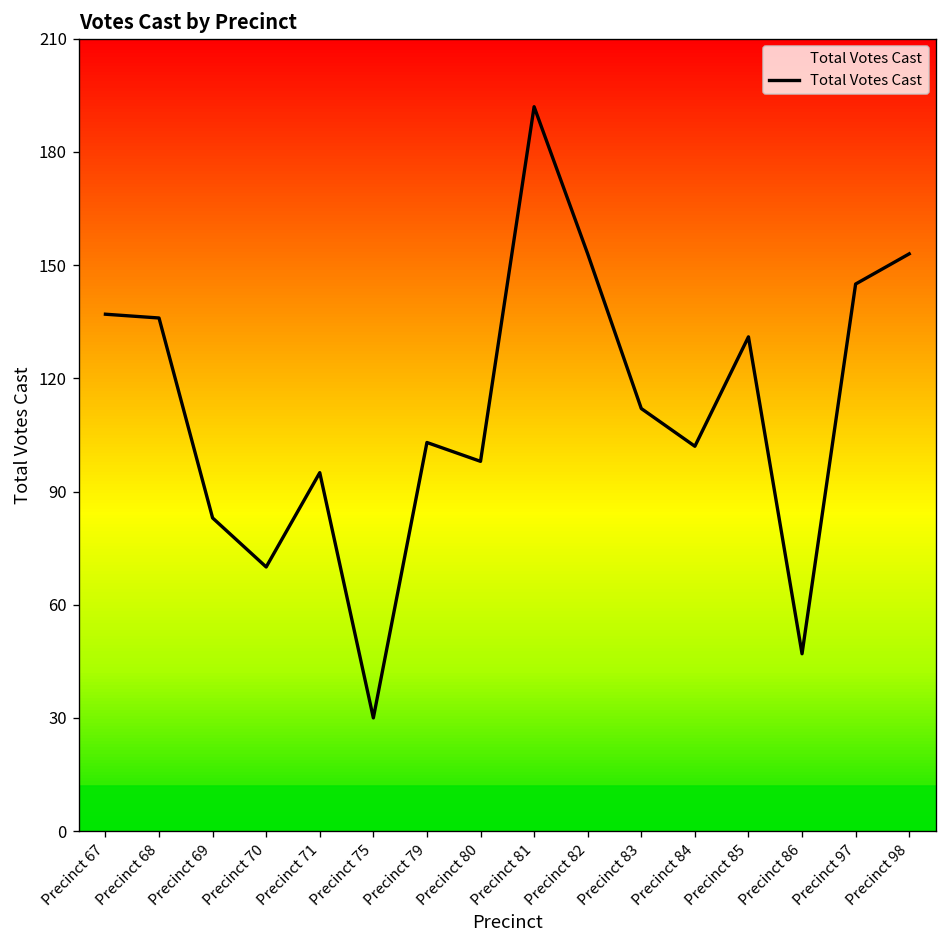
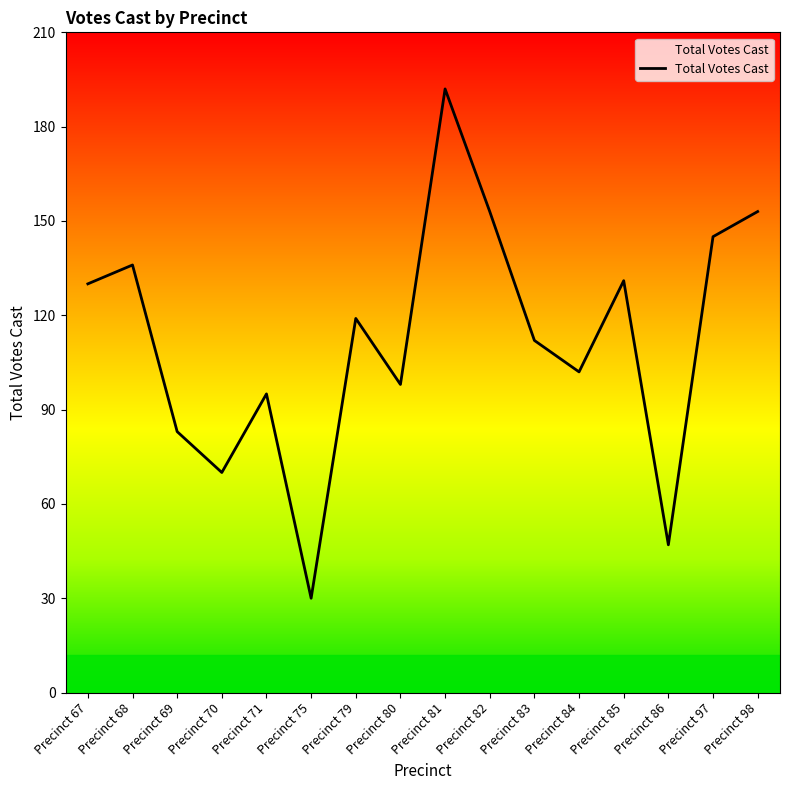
Precinct 67: 137 -> 130
Precinct 79: 103 -> 119
